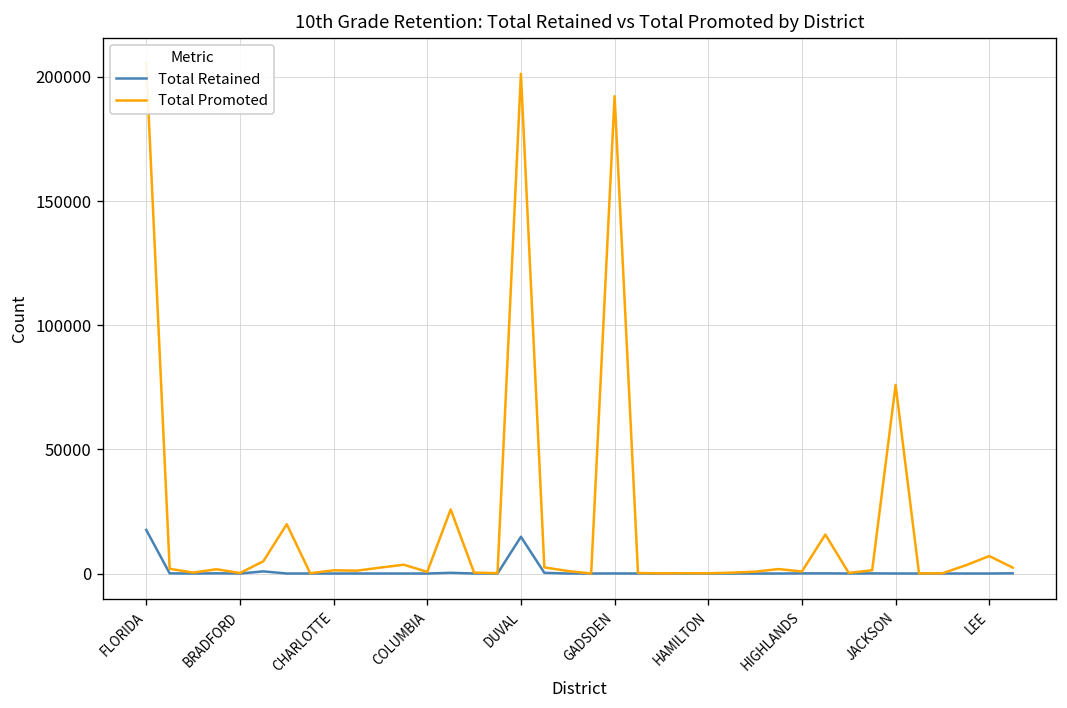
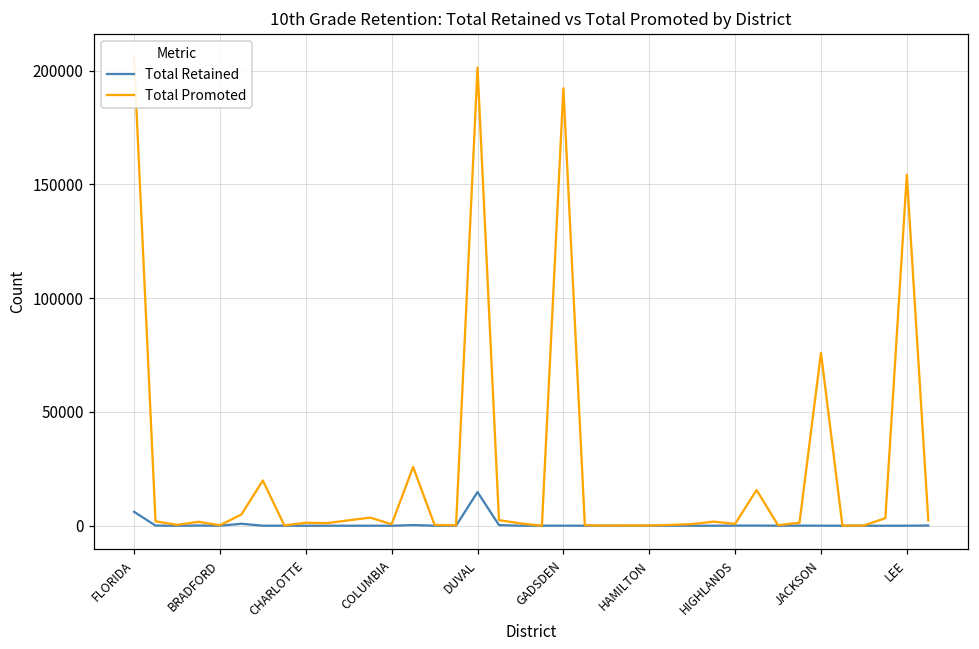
Total Retained, FLORIDA: 18000 -> 6000
Total Promoted, LEE: 7000 -> 154000
